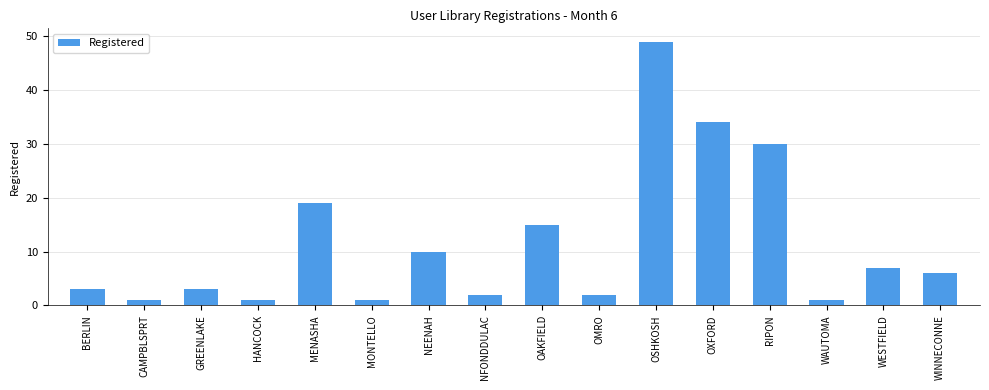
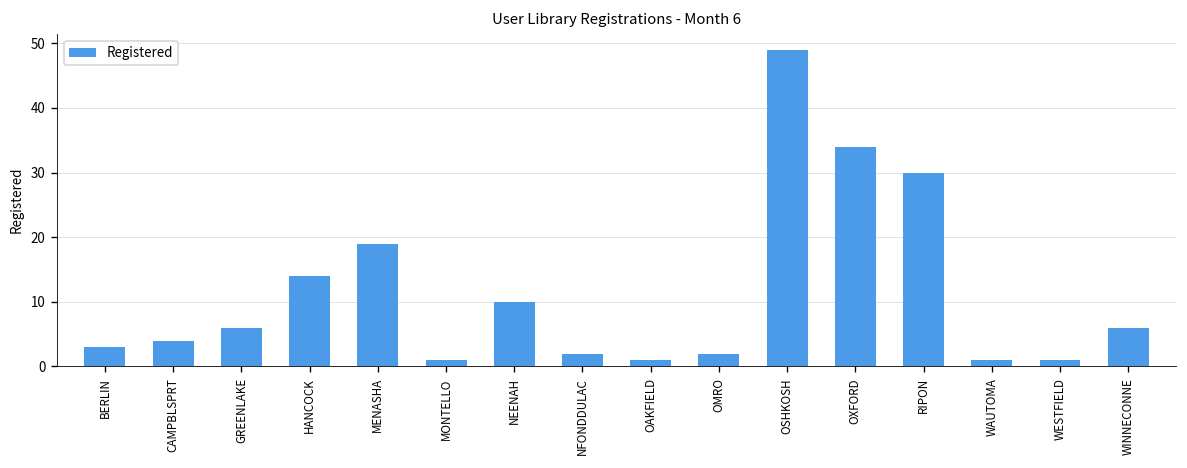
CAMPBLSPRT: 1 -> 4
GREENLAKE: 3 -> 6
HANCOCK: 1 -> 14
OAKFIELD: 15 -> 1
WESTFIELD: 7 -> 1
